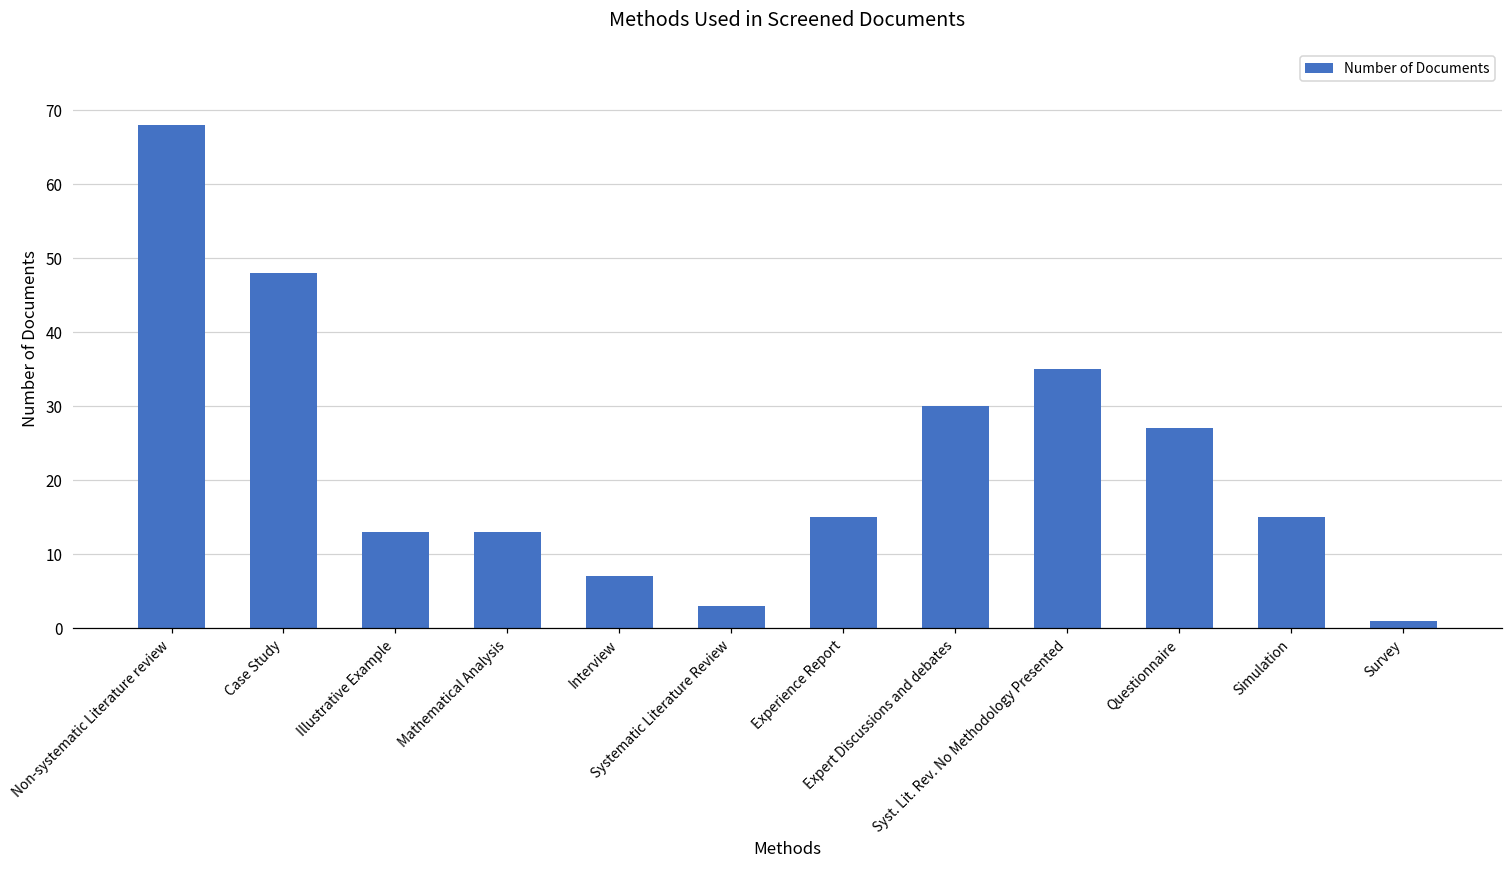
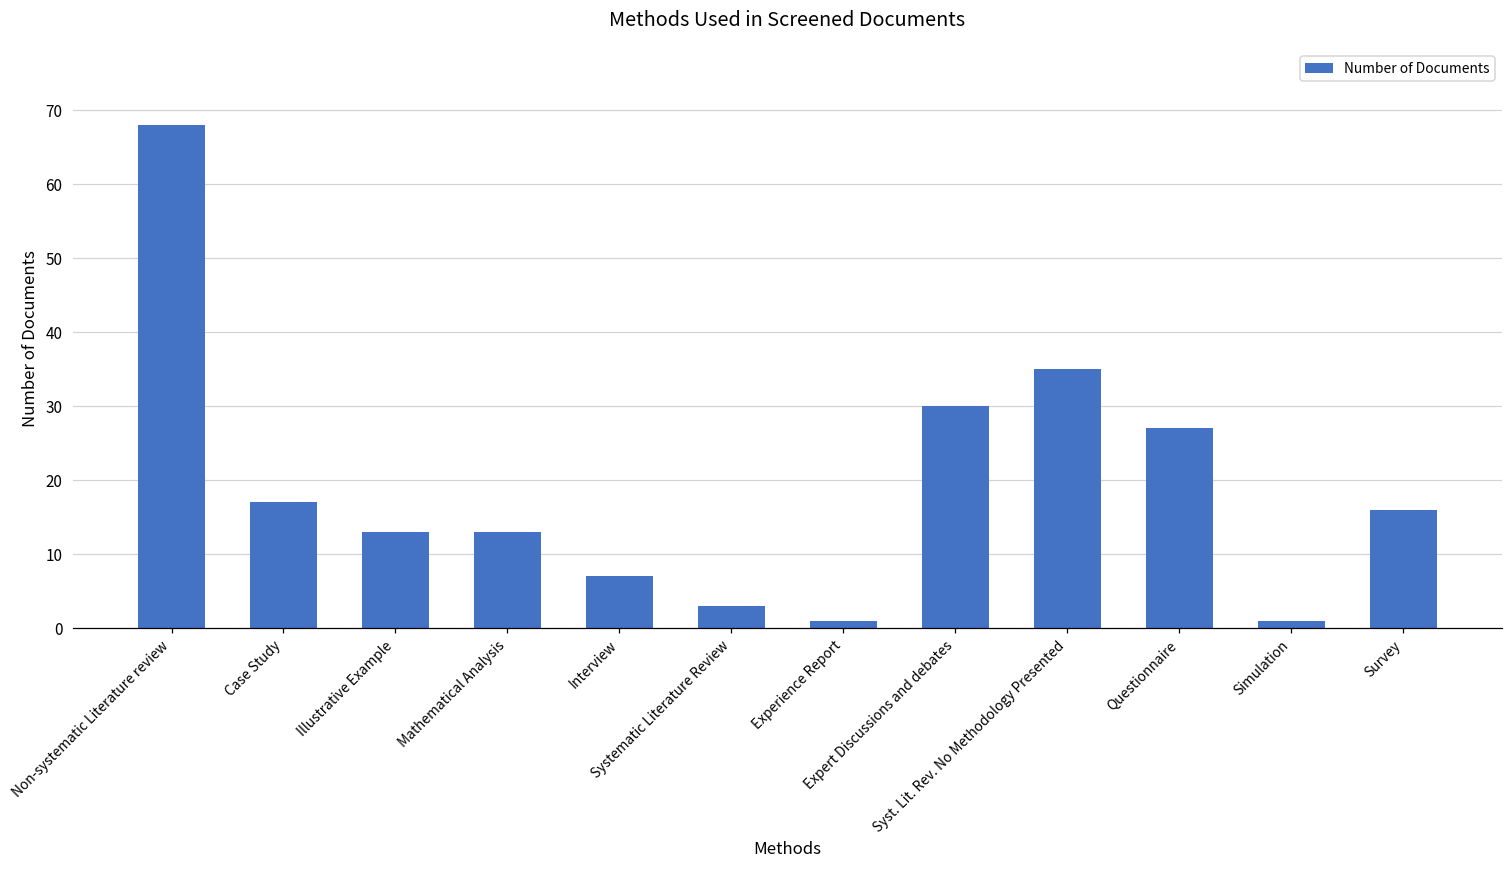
Case Study: 48 -> 17
Experience Report: 15 -> 1
Simulation: 15 -> 1
Survey: 1 -> 16
